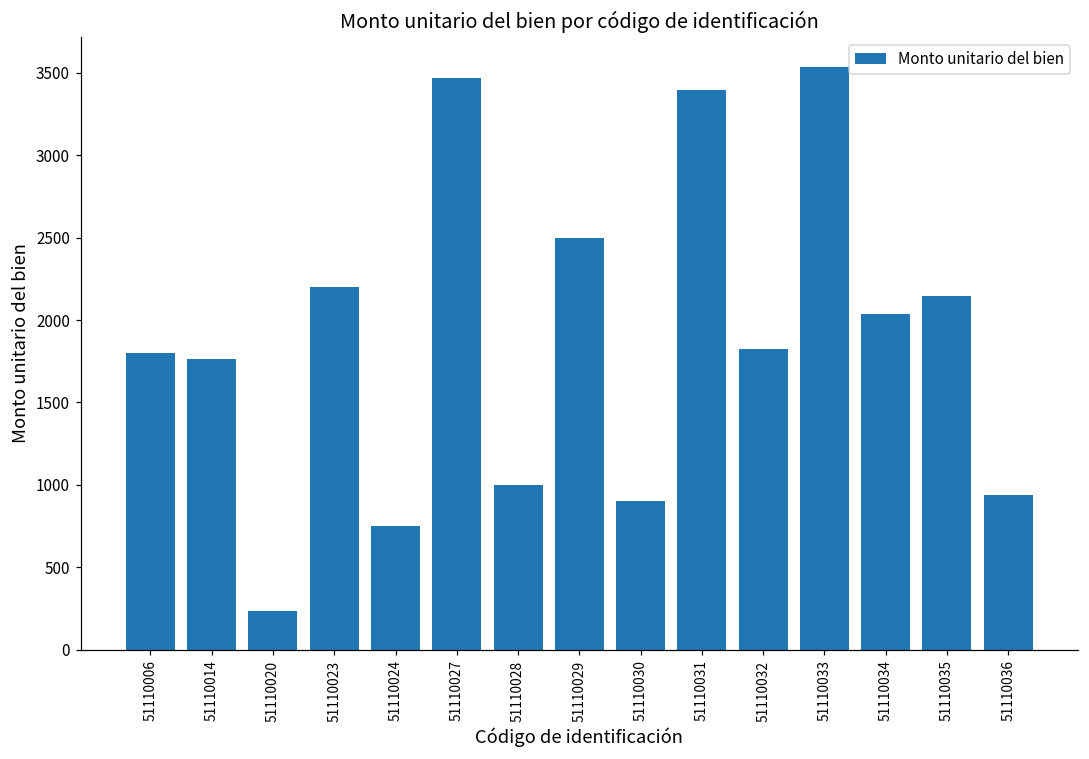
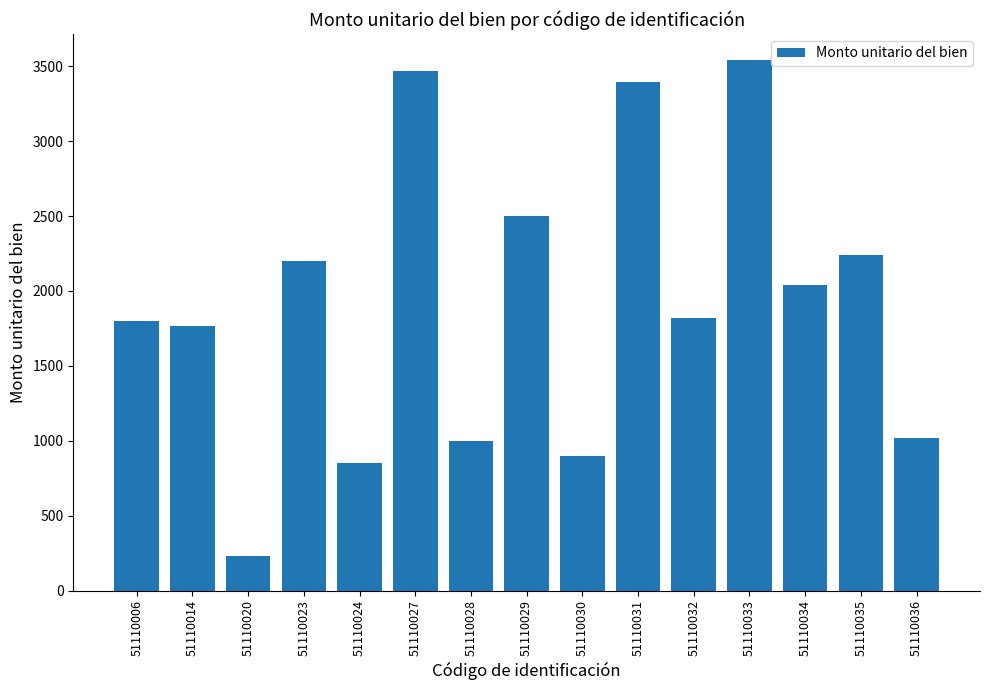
51110024: 750 -> 850
51110035: 2140 -> 2240
51110036: 940 -> 1020
